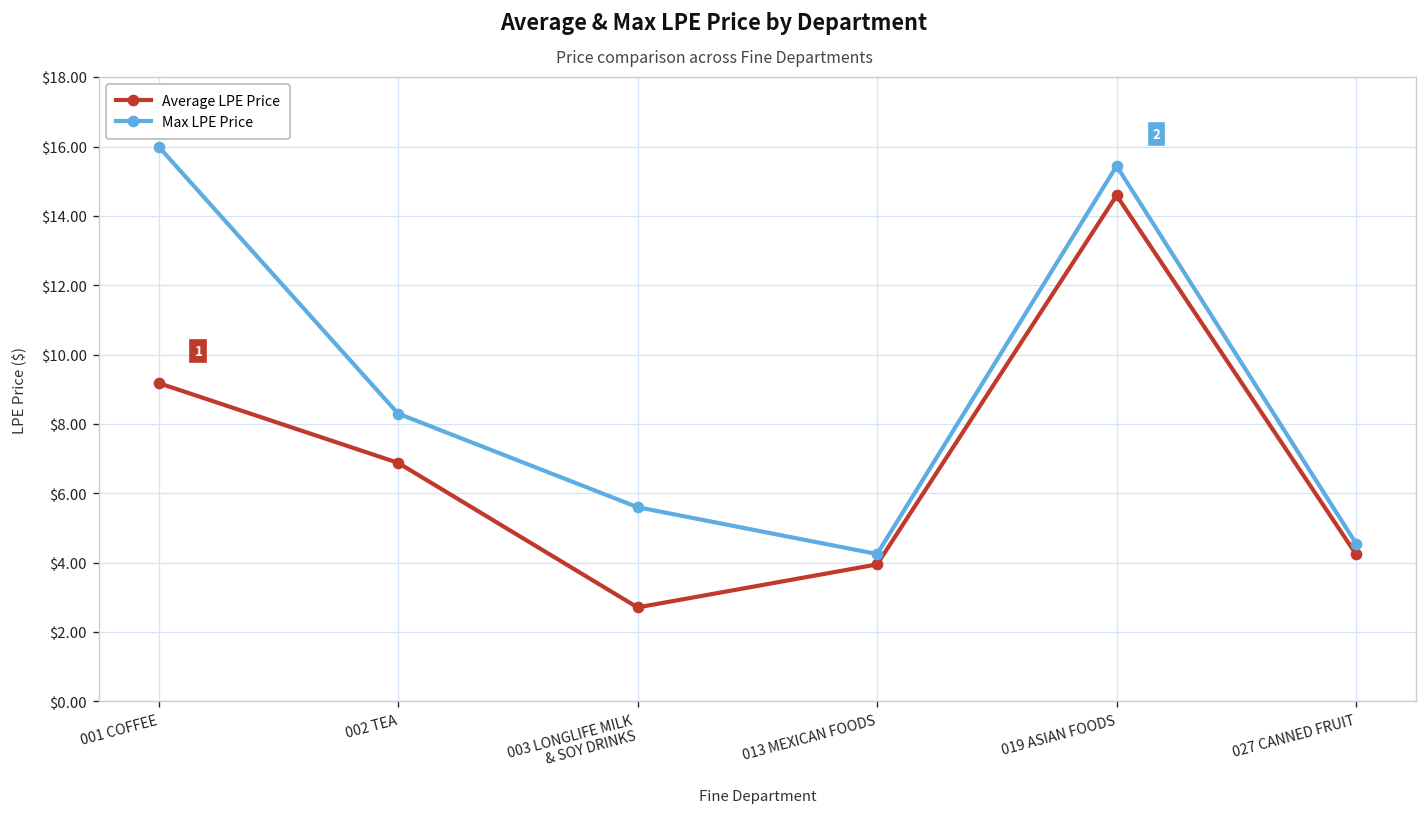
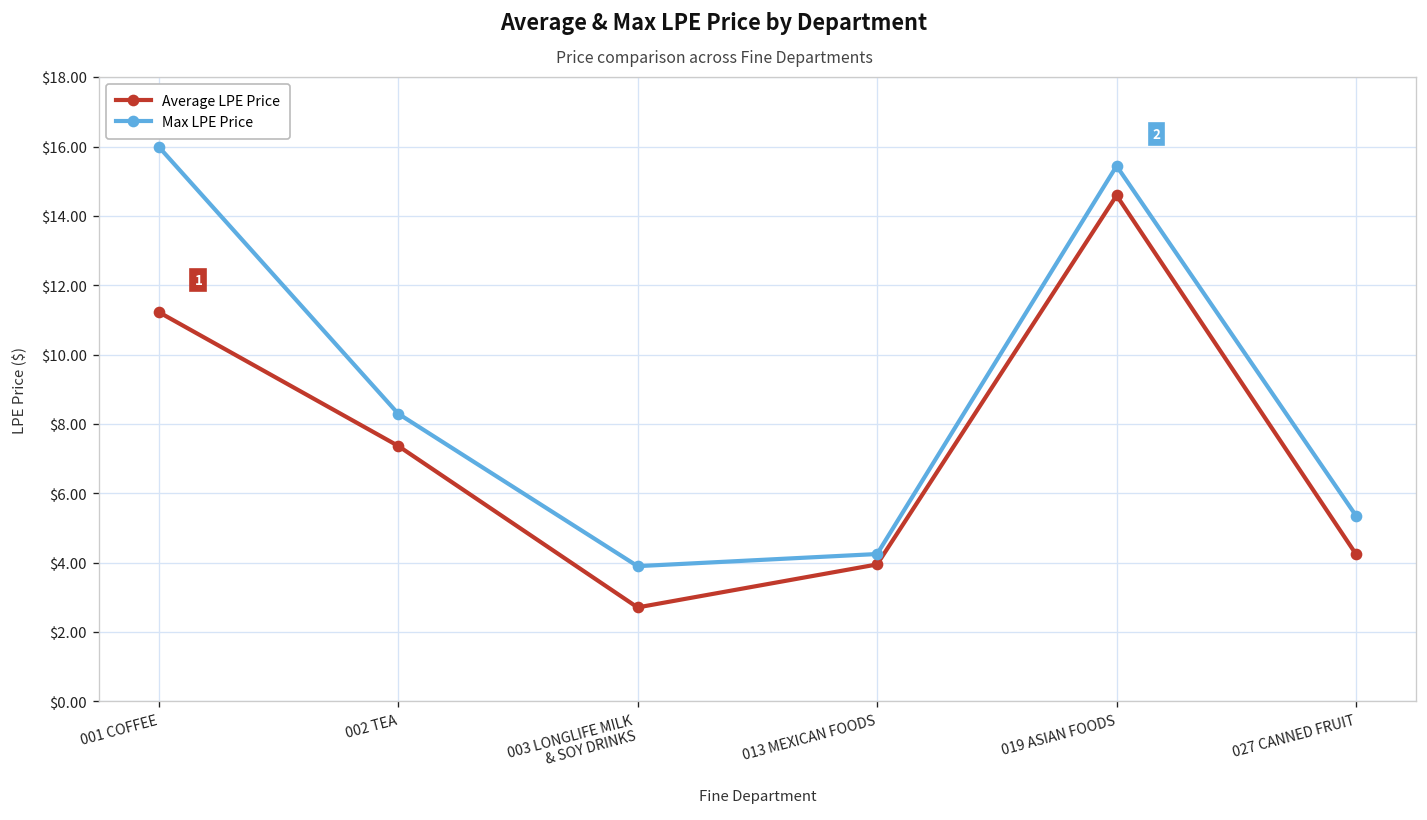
Average LPE Price, 001 COFFEE: $9.2 -> $11.2
Average LPE Price, 002 TEA: $6.9 -> $7.4
Max LPE Price, 003 LONGLIFE MILK & SOY DRINKS: $5.6 -> $3.9
Max LPE Price, 027 CANNED FRUIT: $4.6 -> $5.4
